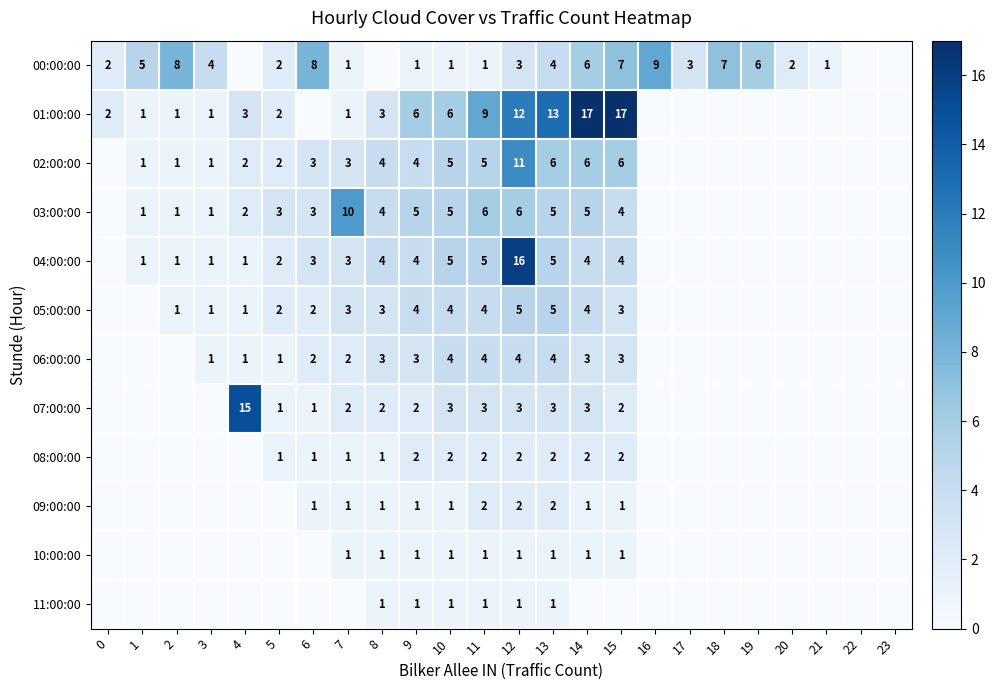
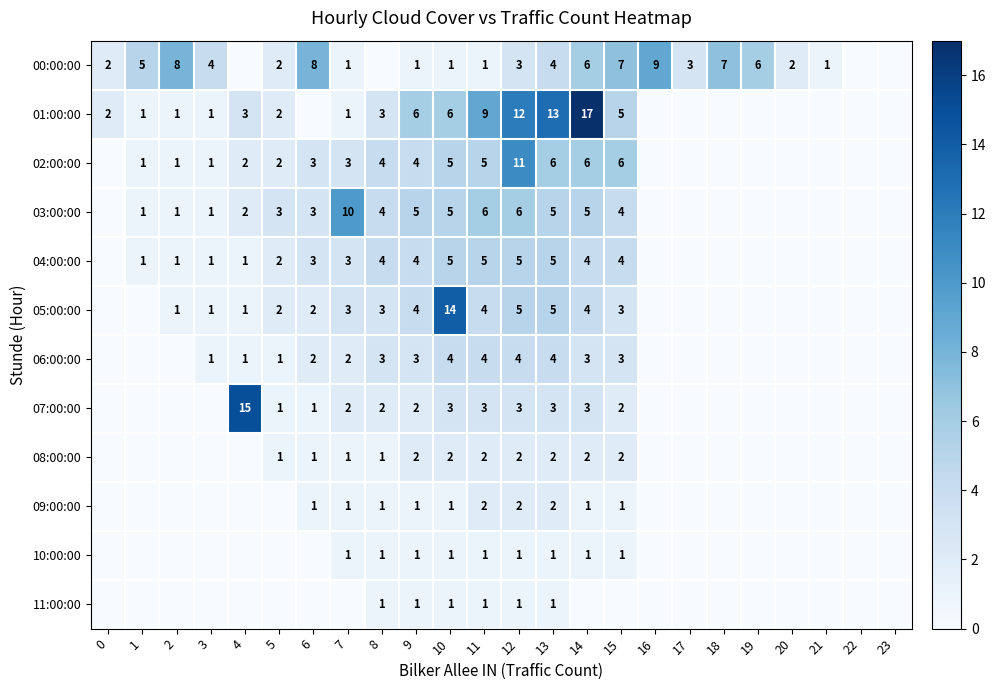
01:00:00, 15: 17 -> 5
04:00:00, 12: 16 -> 5
05:00:00, 10: 4 -> 14
